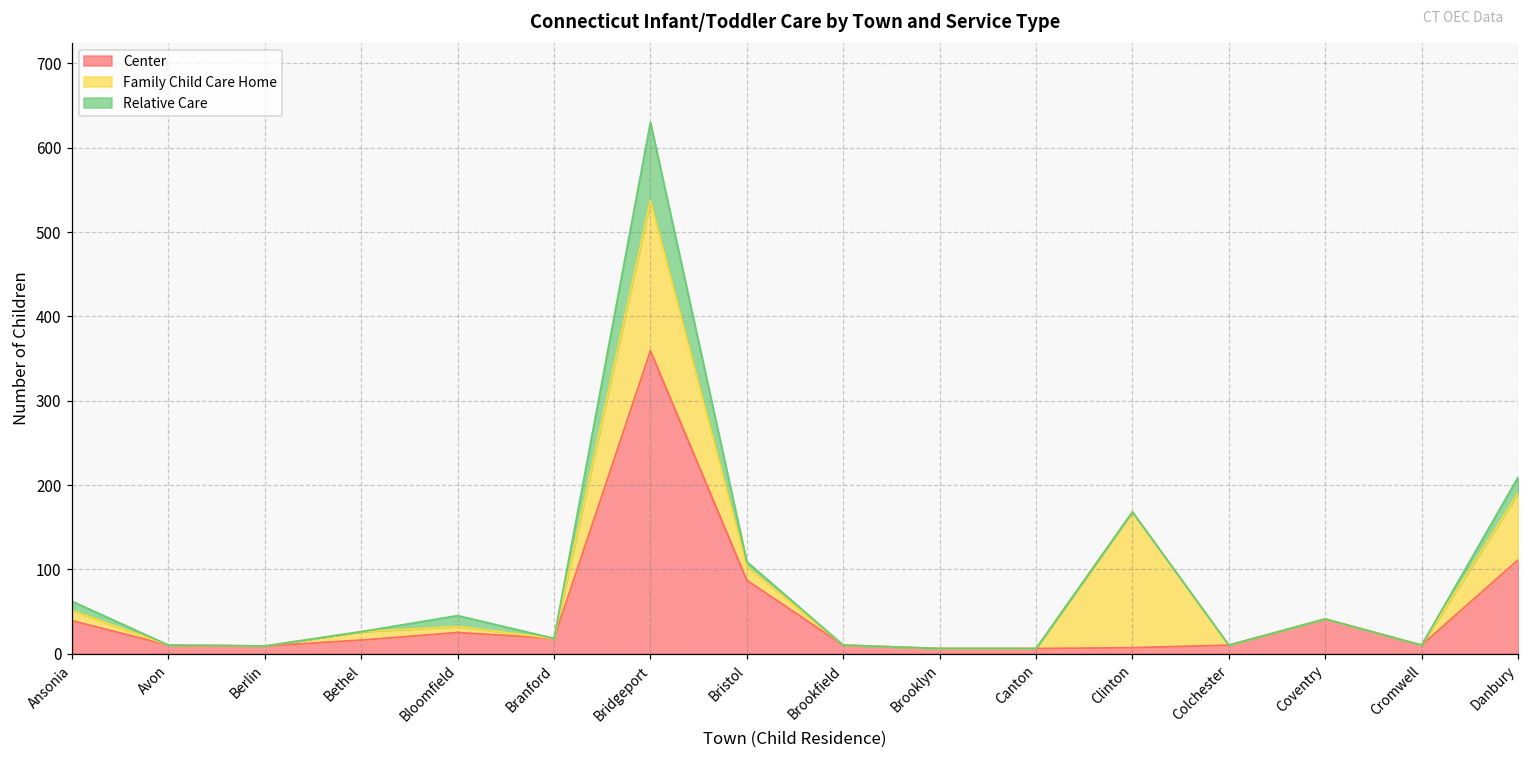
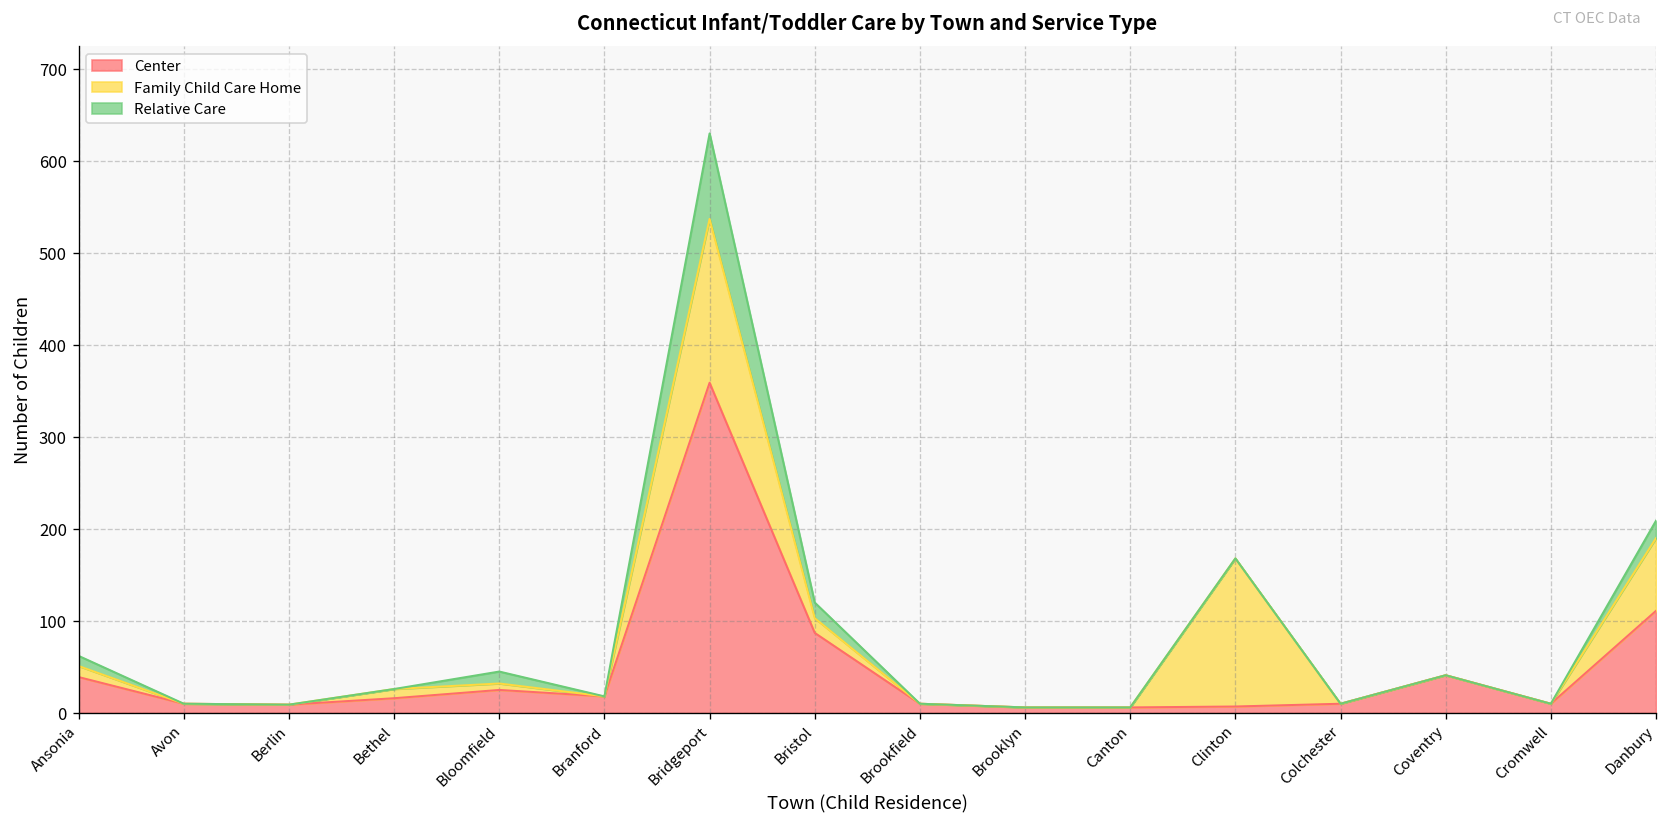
Relative Care, Bristol: 10 -> 20
